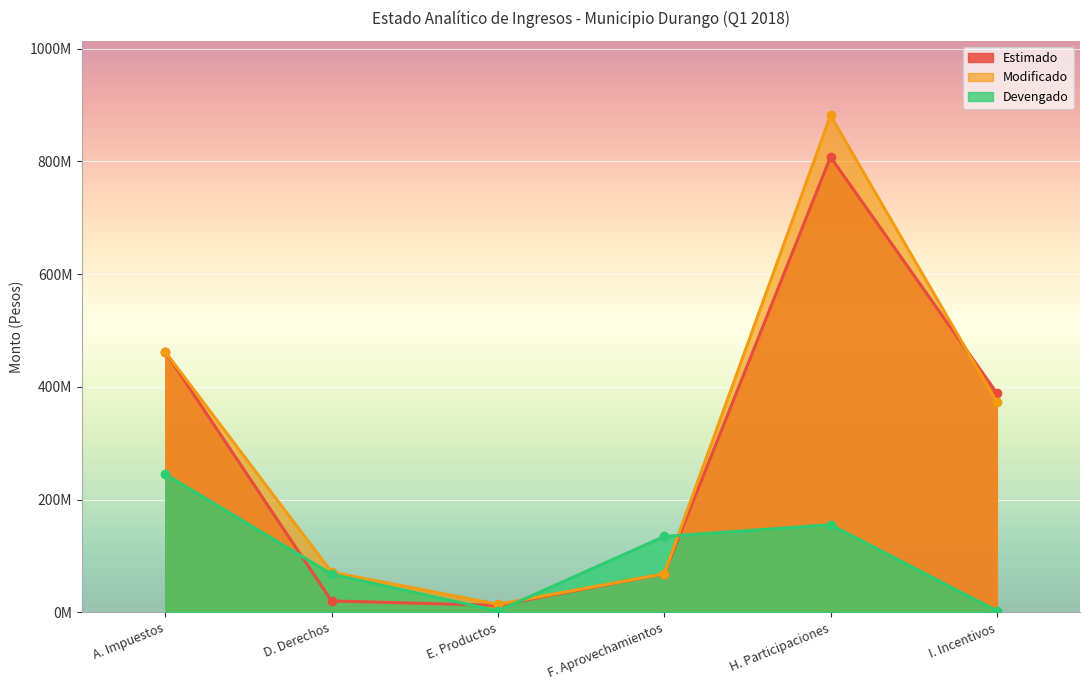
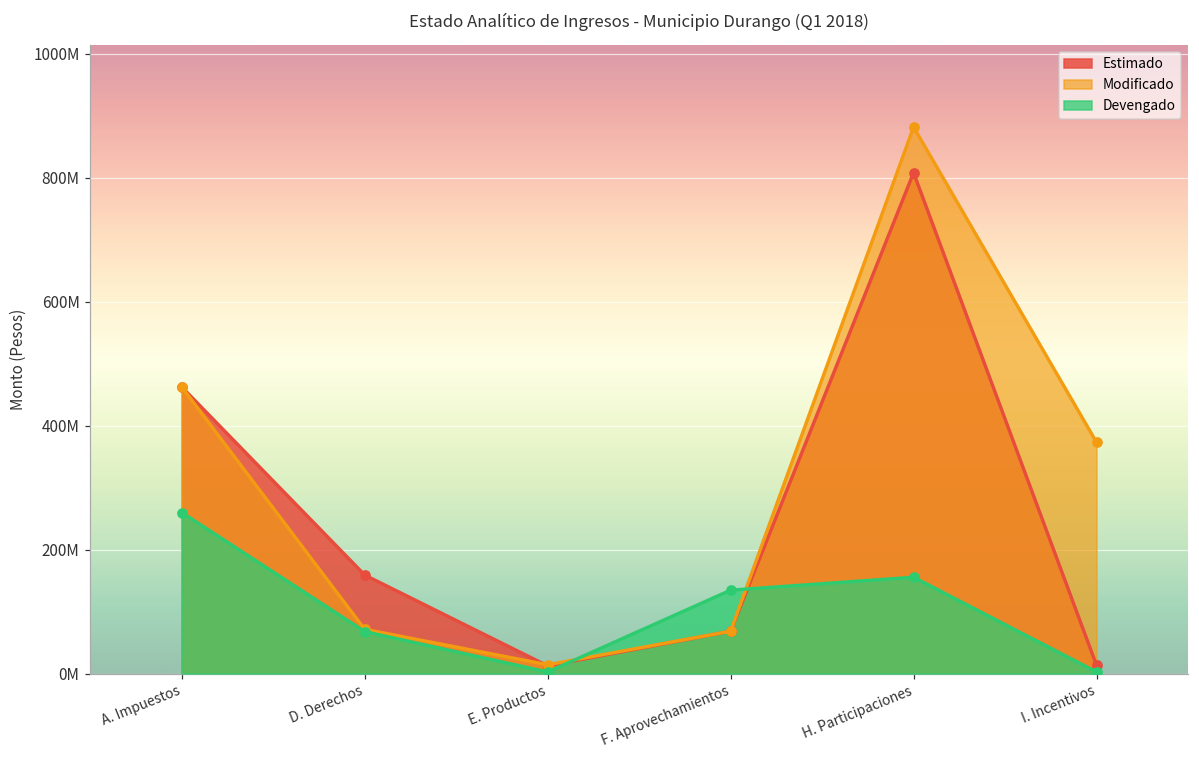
Devengado, A. Impuestos: 250000000 -> 260000000
Estimado, D. Derechos: 20000000 -> 160000000
Estimado, I. Incentivos: 390000000 -> 10000000
